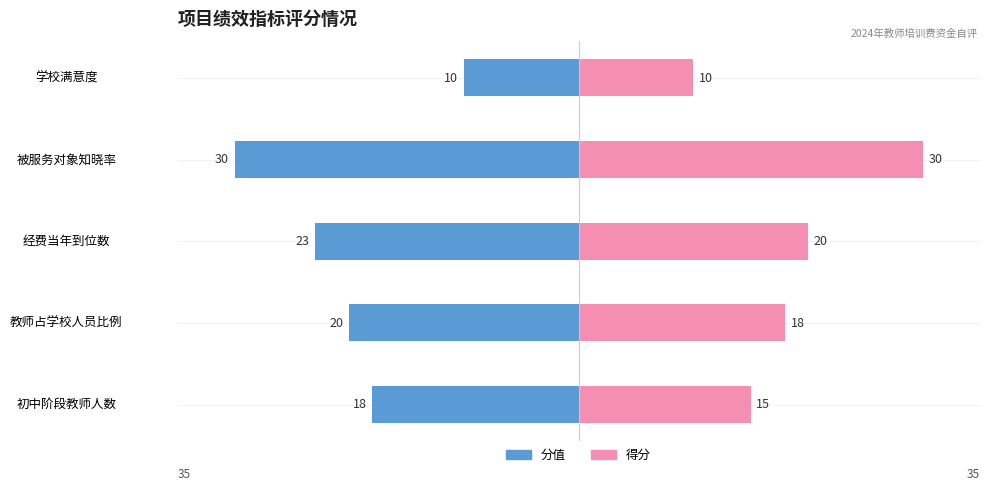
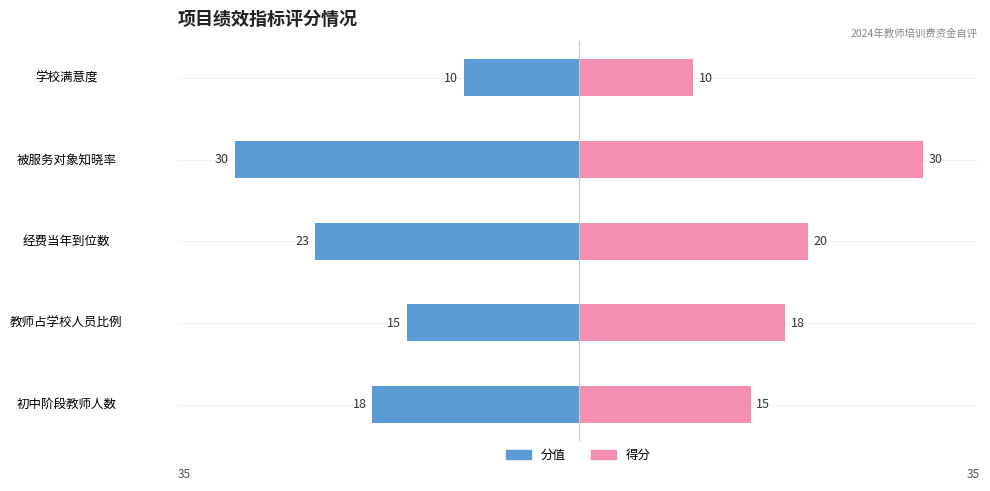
分值, 教师占学校人员比例: 20 -> 15
